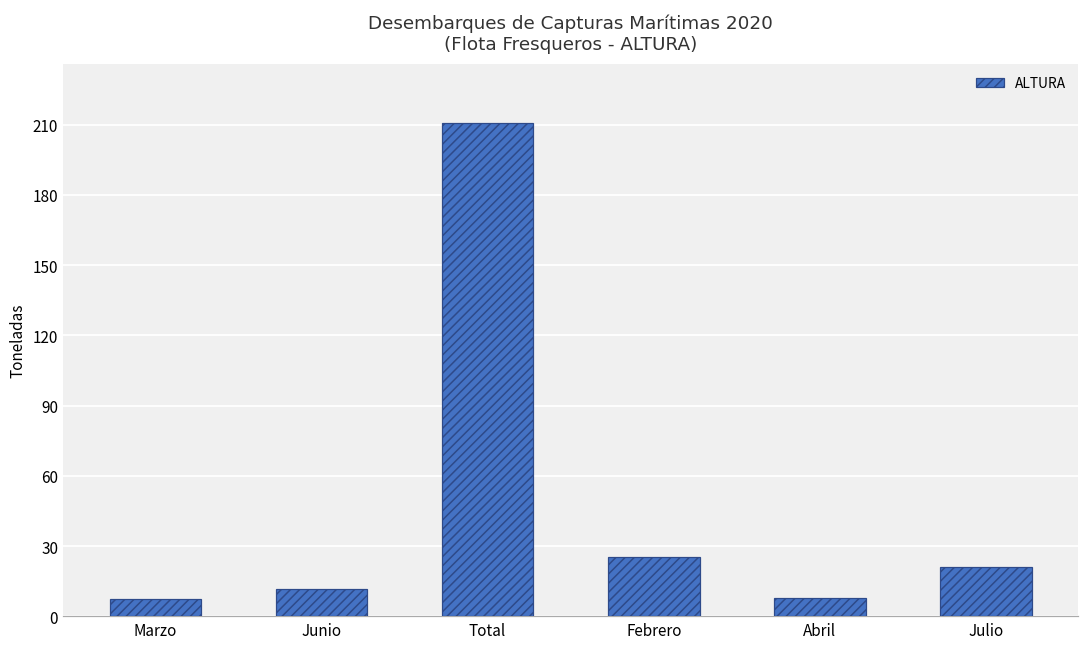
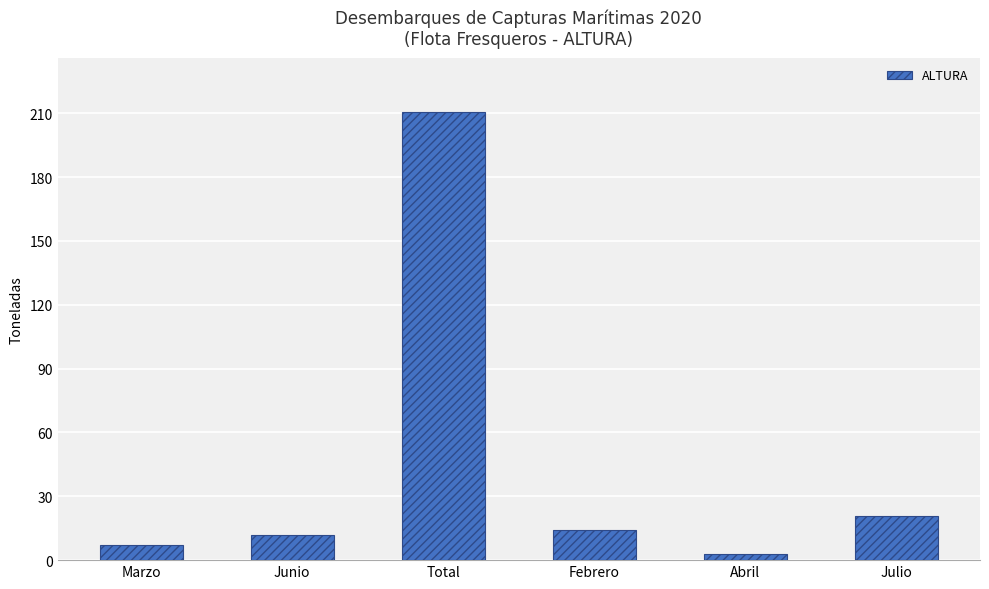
Febrero: 25 -> 14
Abril: 8 -> 3
